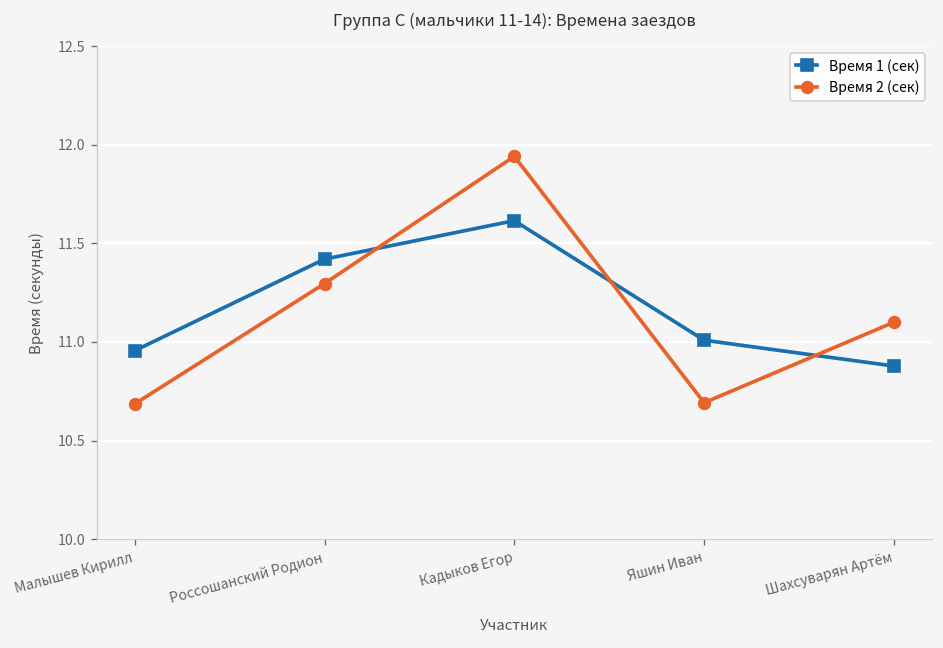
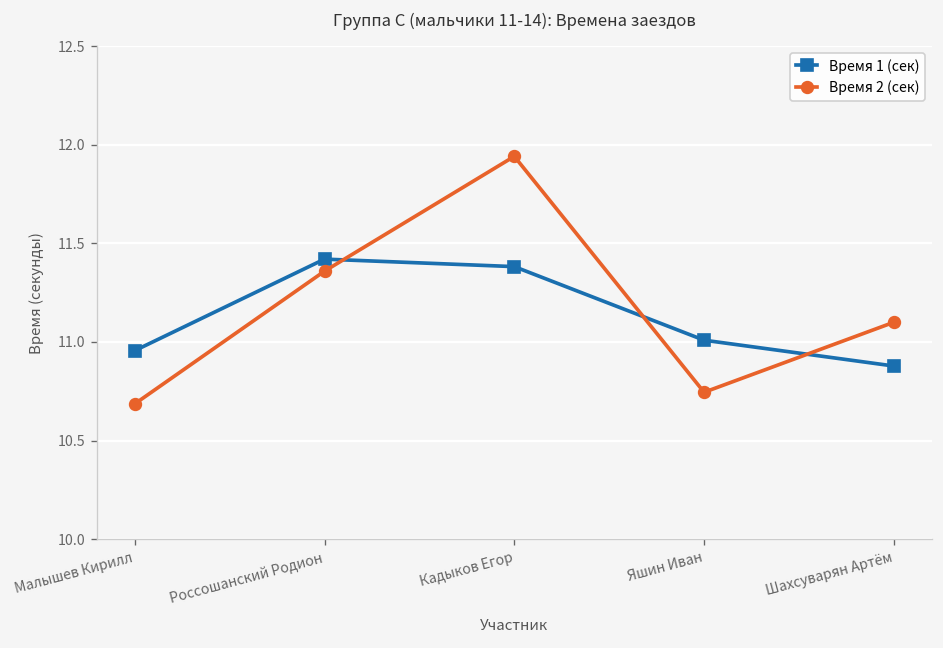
Время 2 (сек), Россошанский Родион: 11.30 -> 11.36
Время 1 (сек), Кадыков Егор: 11.62 -> 11.38
Время 2 (сек), Яшин Иван: 10.69 -> 10.75
